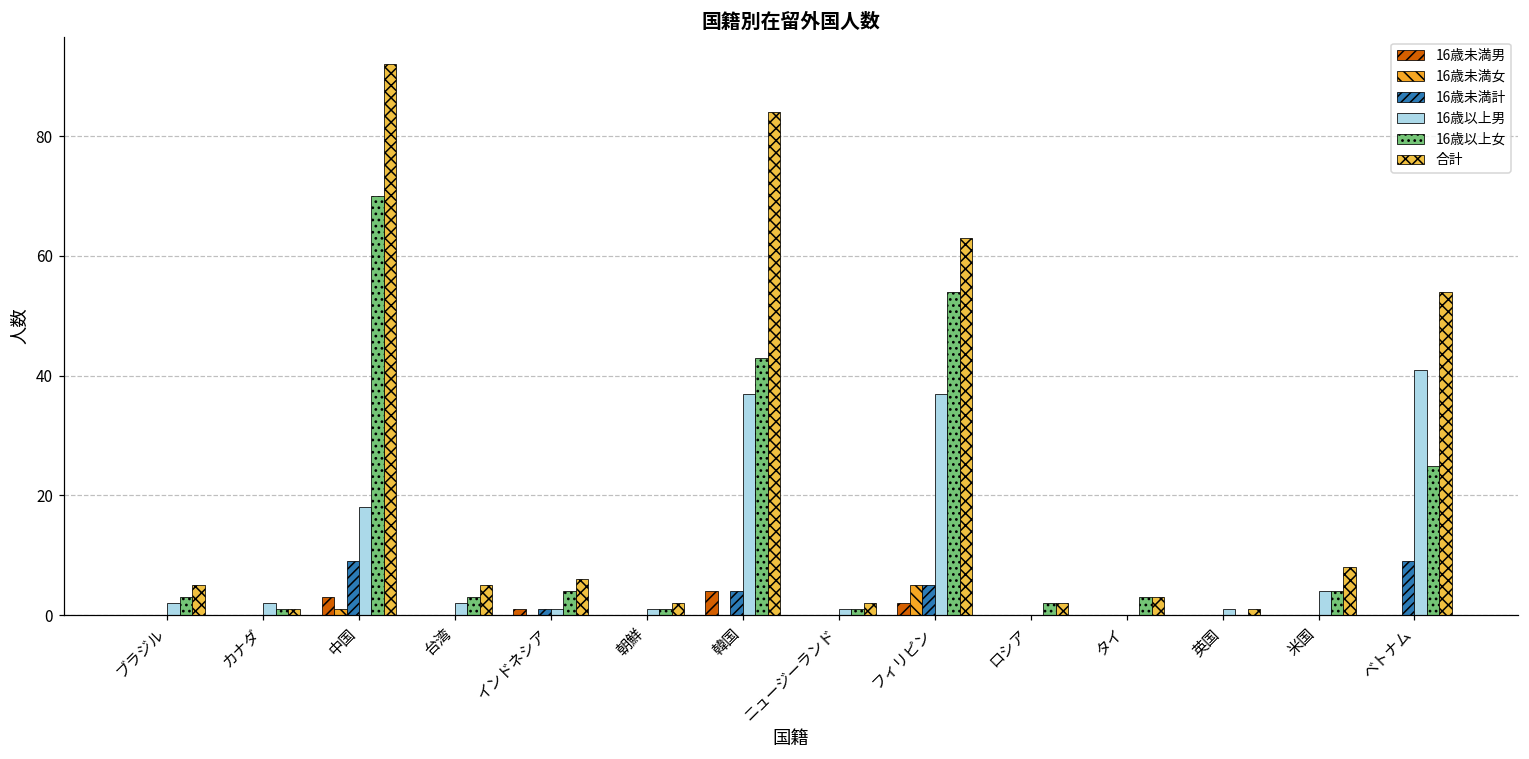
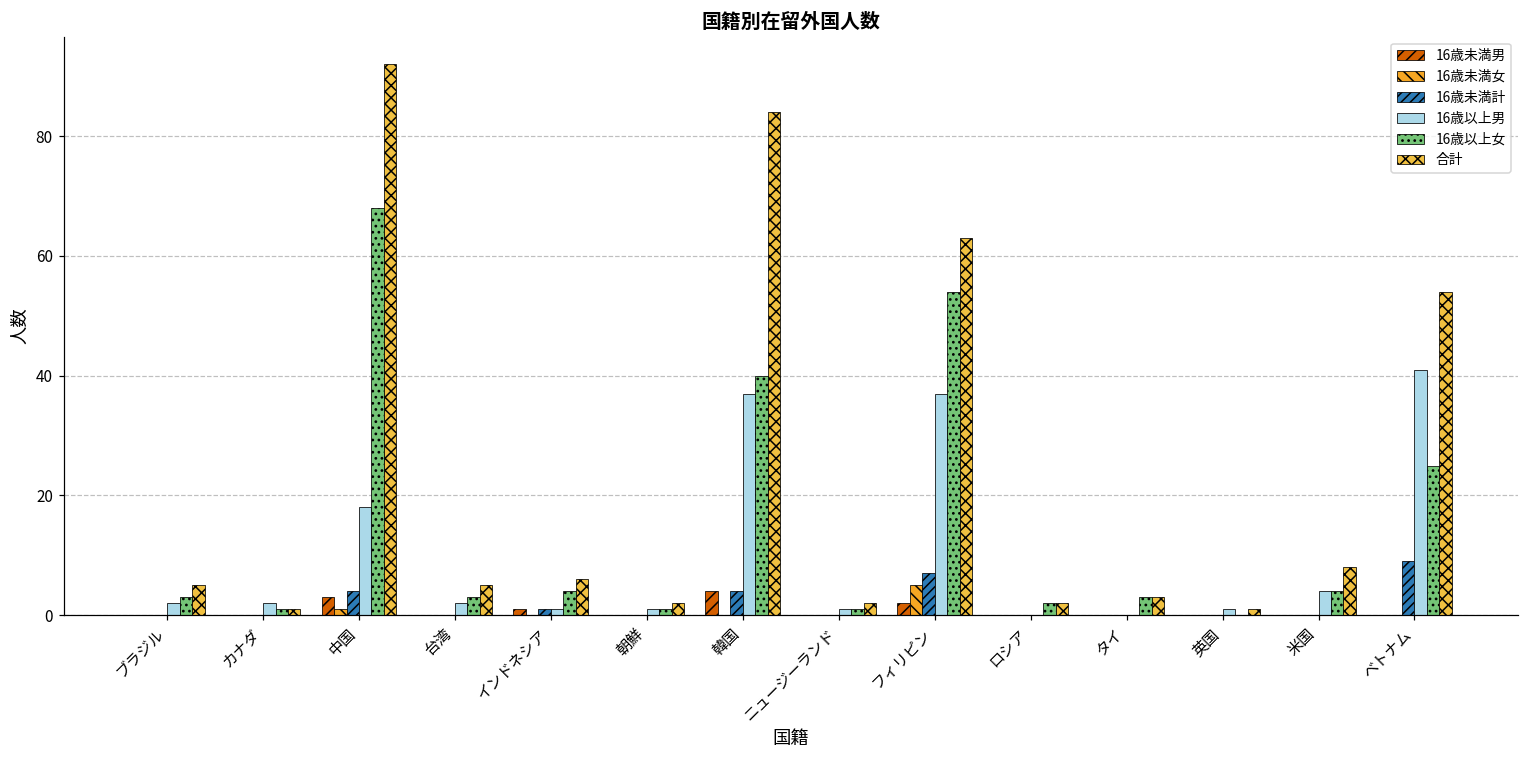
16歳未満計, 中国: 9 -> 4
16歳以上女, 中国: 70 -> 68
16歳以上女, 韓国: 43 -> 40
16歳未満計, フィリピン: 5 -> 7
